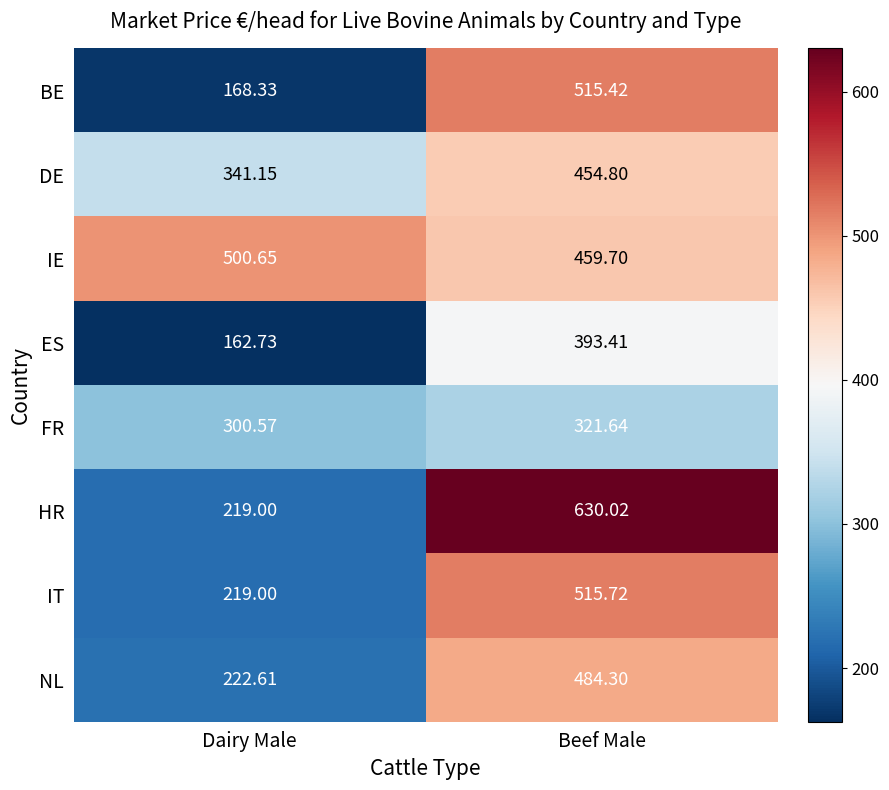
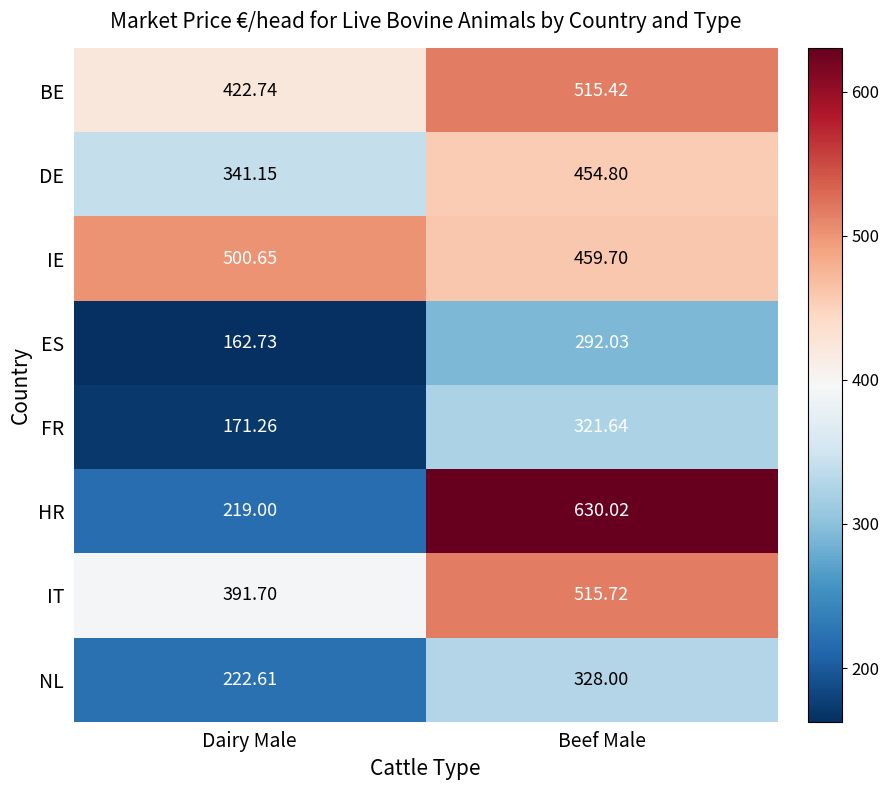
BE, Dairy Male: 168.33 -> 422.74
ES, Beef Male: 393.41 -> 292.03
FR, Dairy Male: 300.57 -> 171.26
IT, Dairy Male: 219.00 -> 391.70
NL, Beef Male: 484.30 -> 328.00
